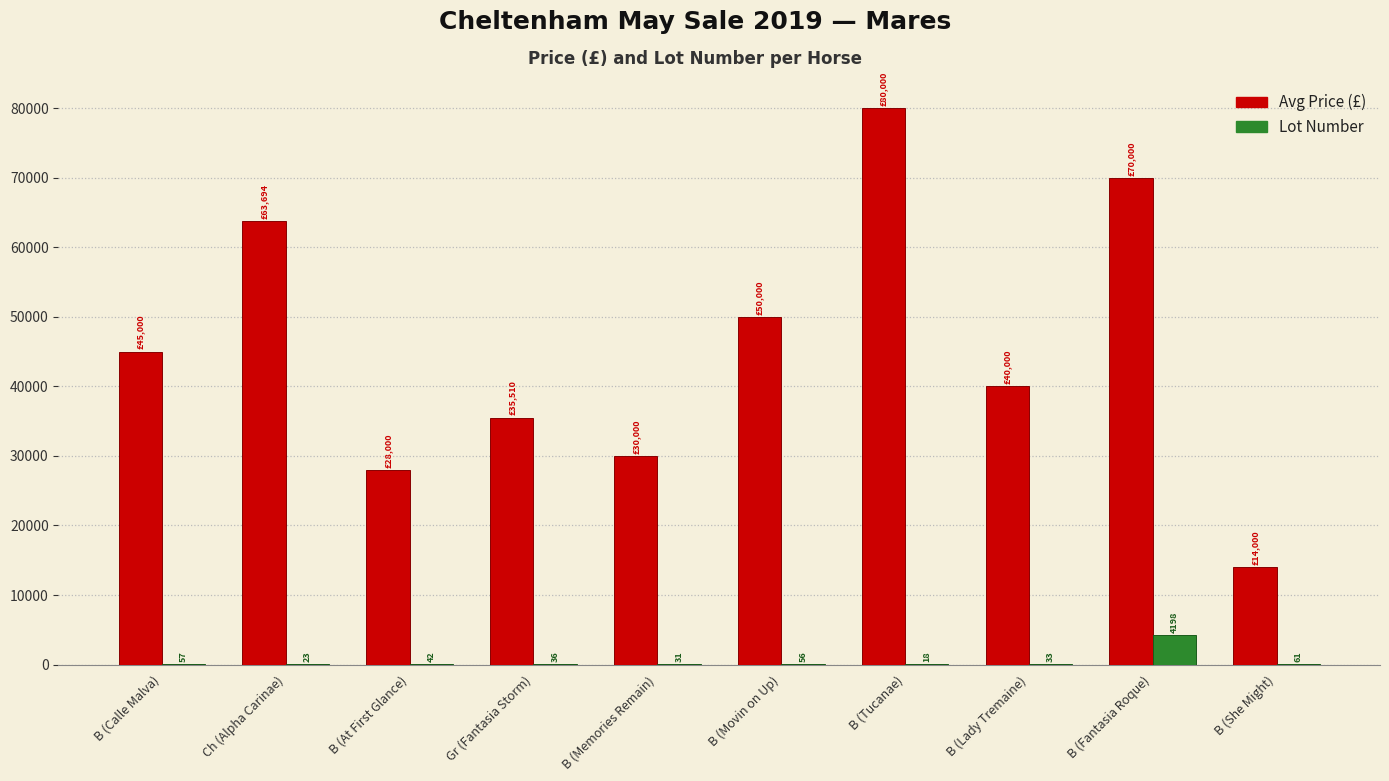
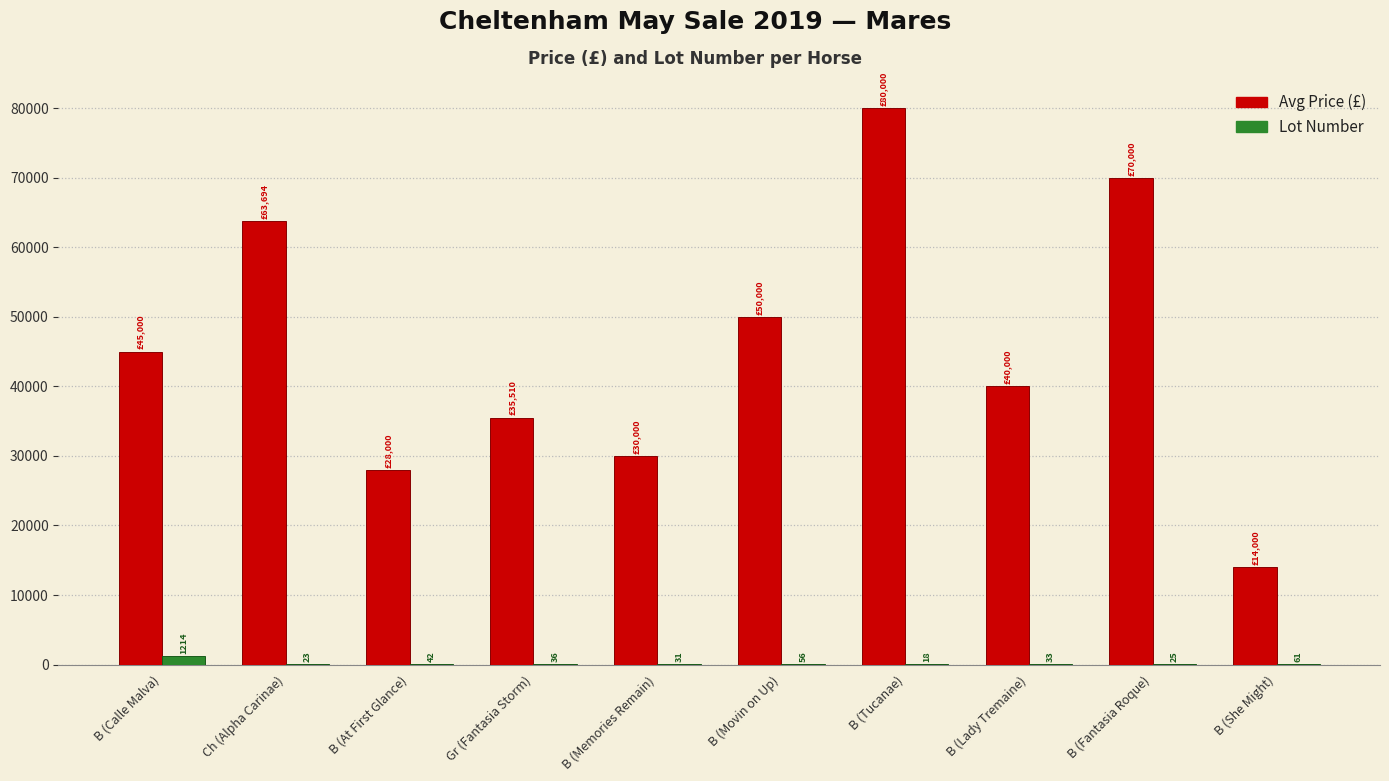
Lot Number, B (Calle Malva): 57 -> 1214
Lot Number, B (Fantasia Roque): 4198 -> 25
